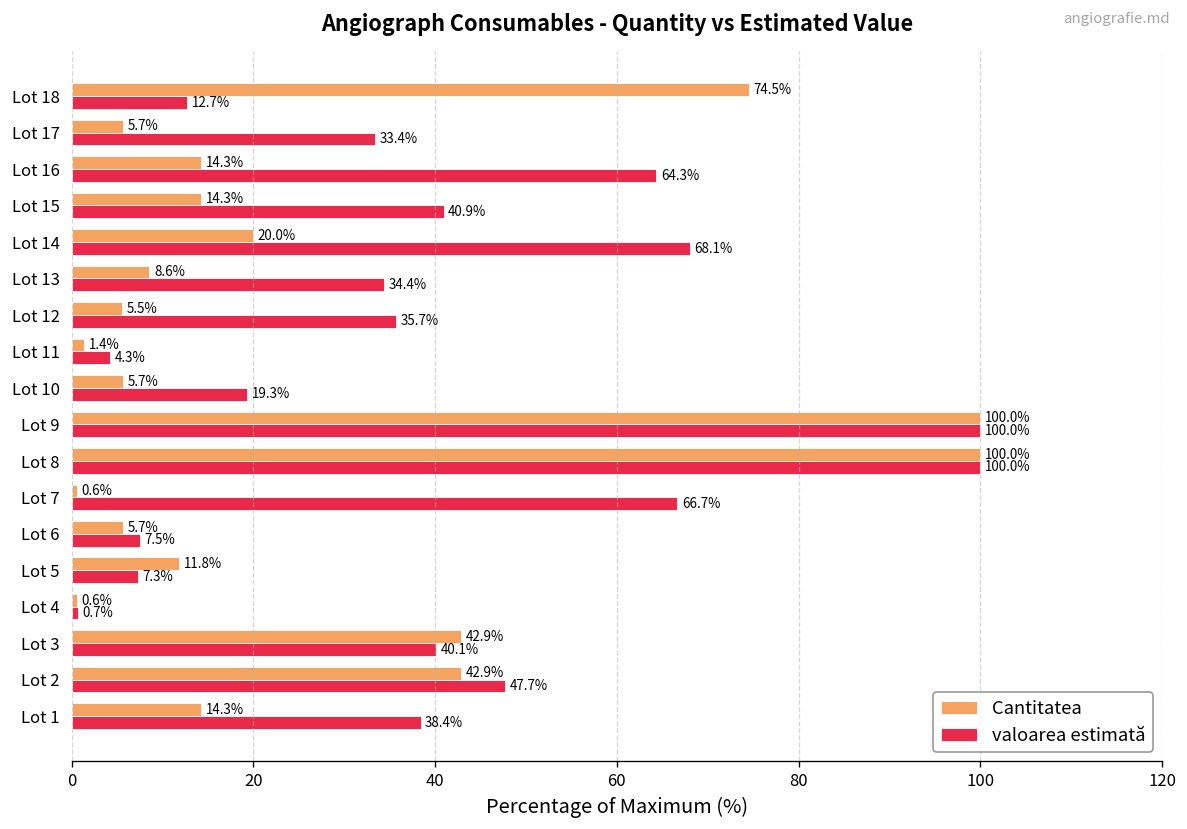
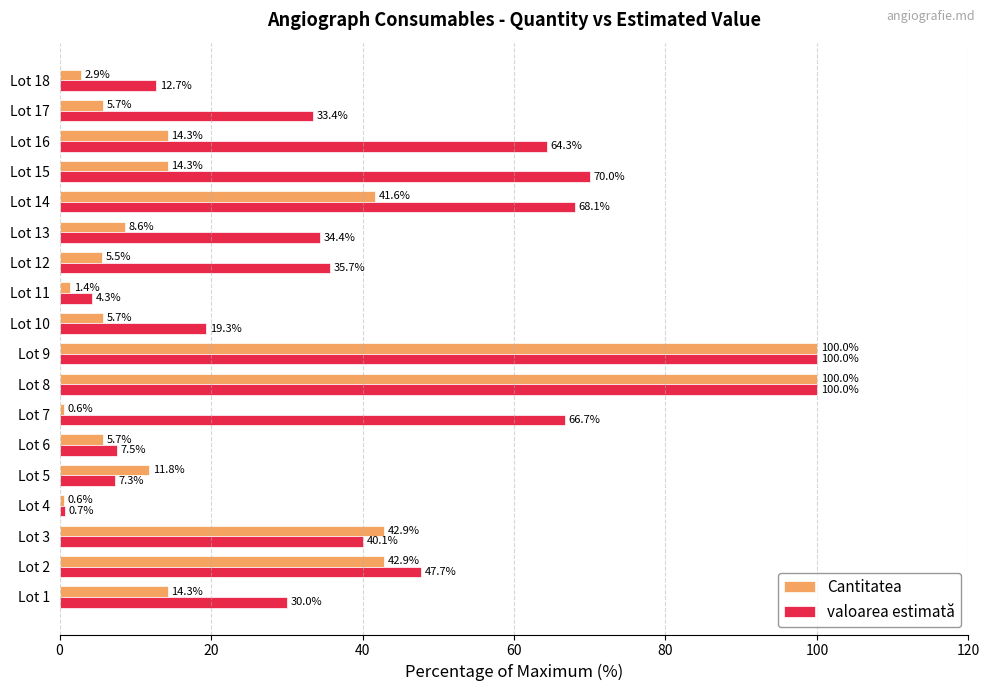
Cantitatea, Lot 18: 74.5% -> 2.9%
valoarea estimată, Lot 15: 40.9% -> 70.0%
Cantitatea, Lot 14: 20.0% -> 41.6%
valoarea estimată, Lot 1: 38.4% -> 30.0%
